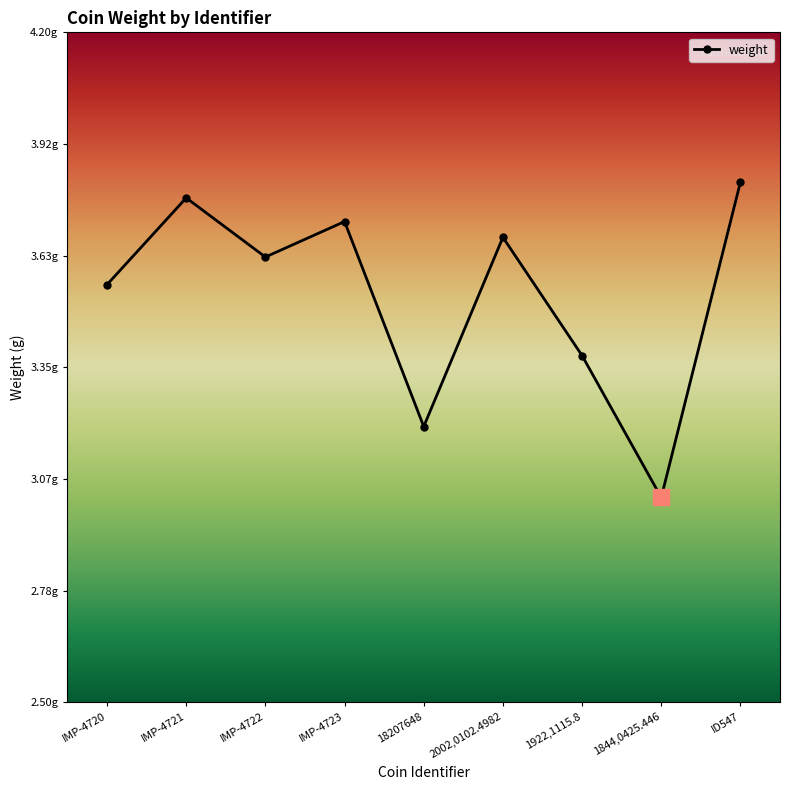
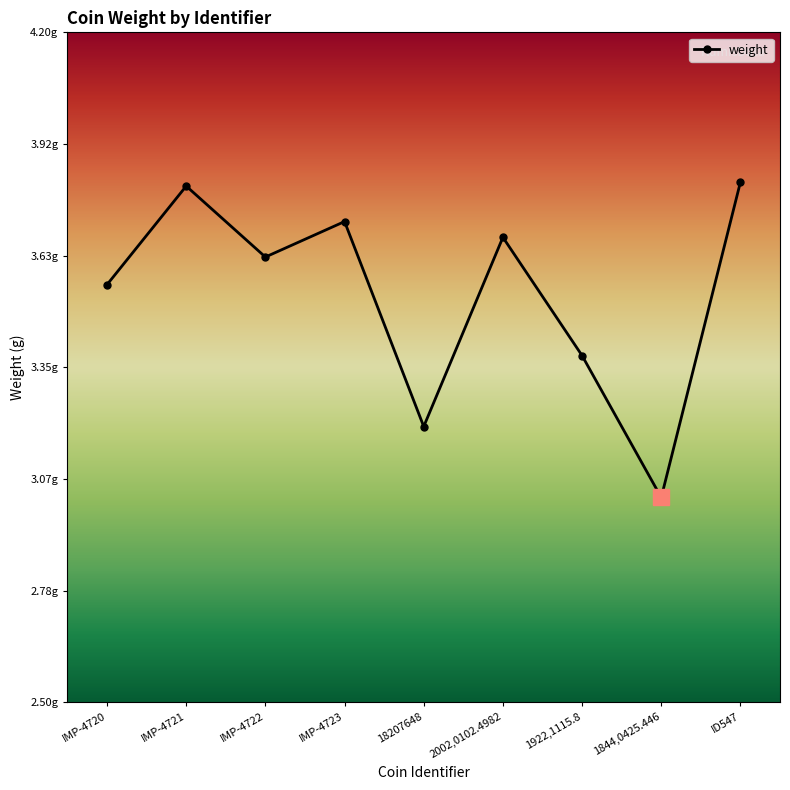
weight, IMP-4721: 3.78g -> 3.81g
